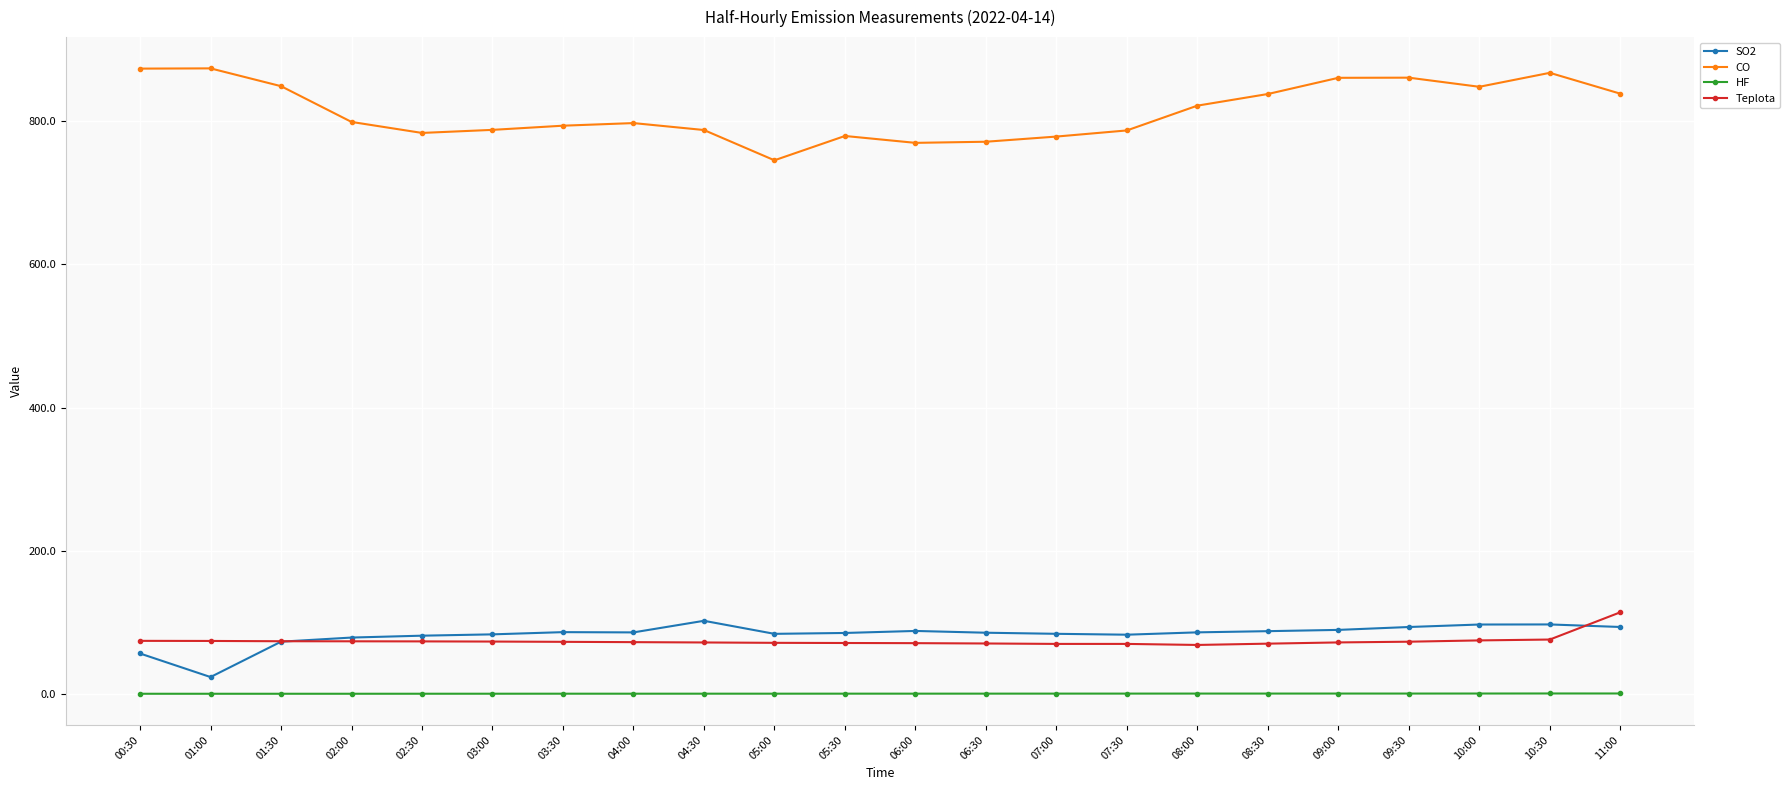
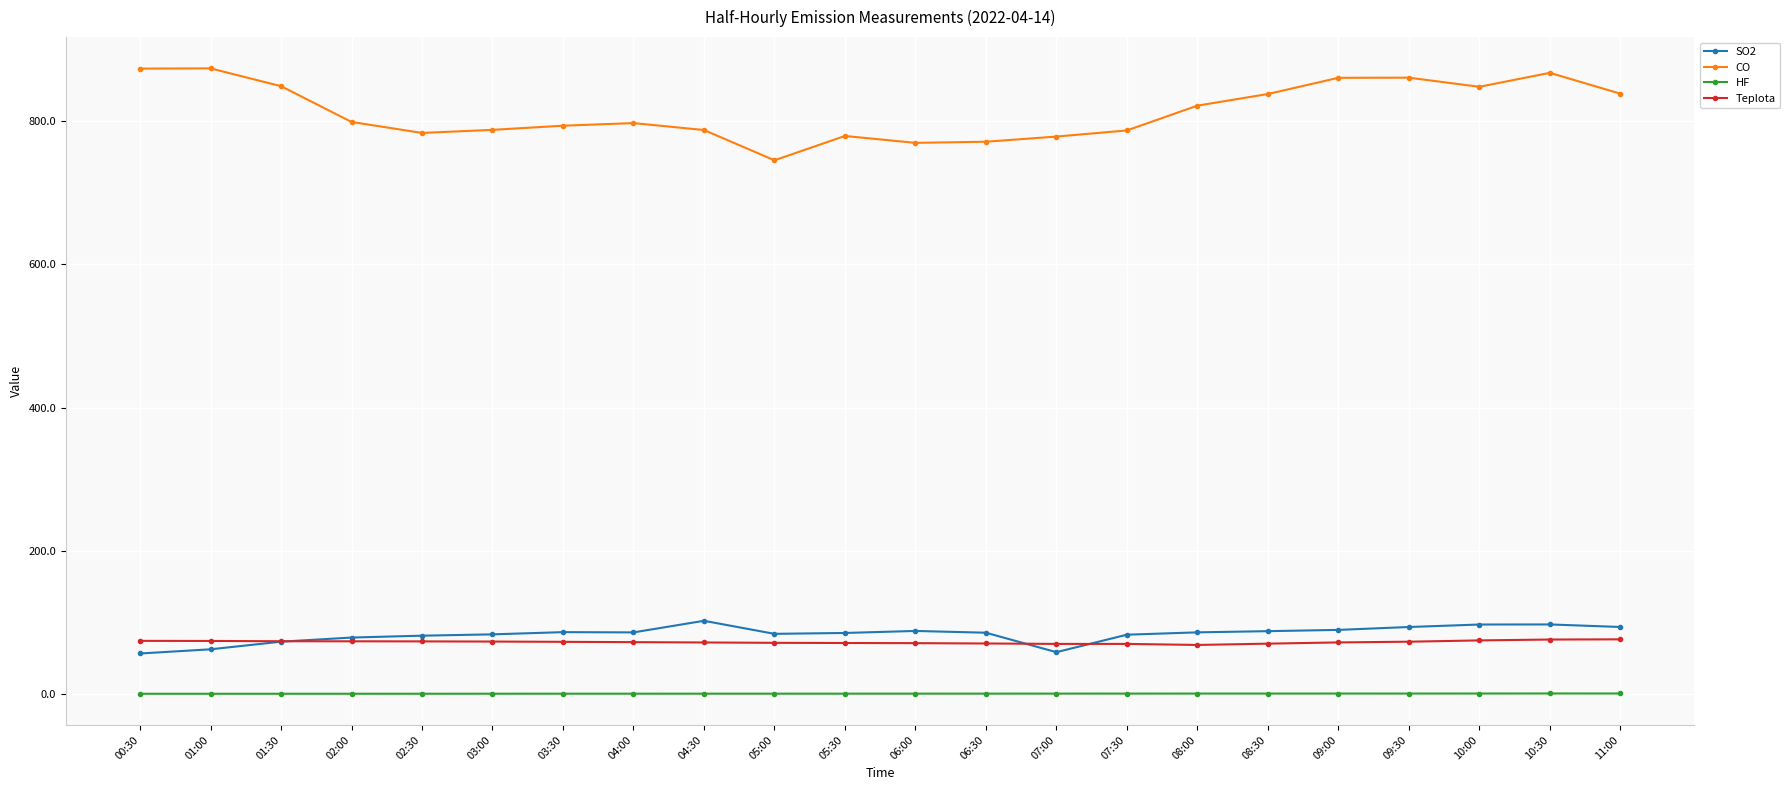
SO2, 01:00: 20 -> 60
SO2, 07:00: 80 -> 60
Teplota, 11:00: 110 -> 80
